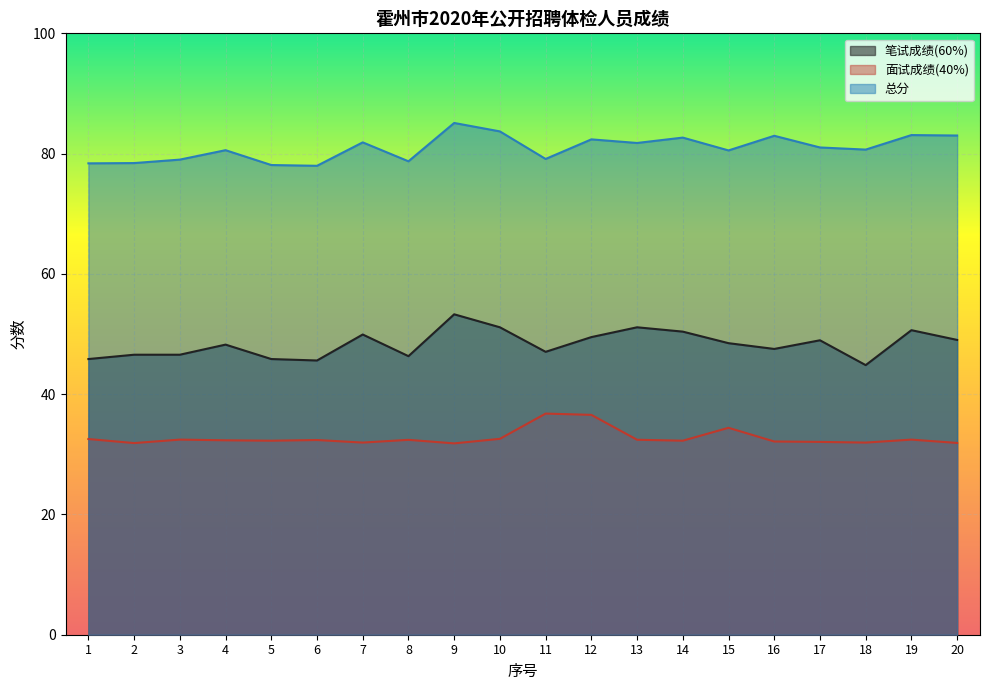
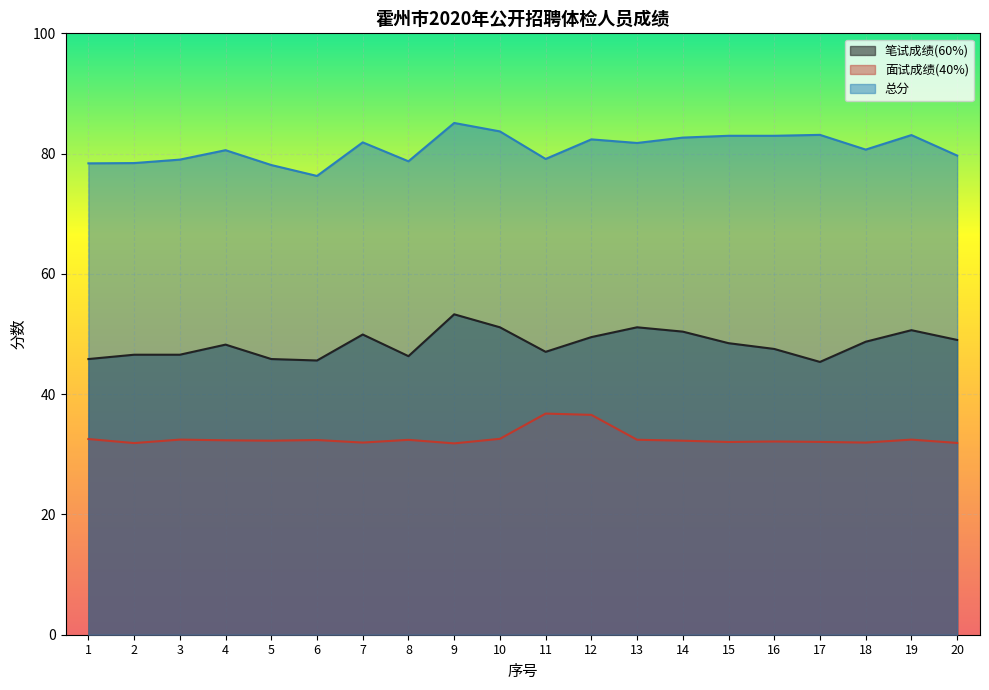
总分, 6: 78 -> 76
面试成绩(40%), 15: 34 -> 32
总分, 15: 81 -> 83
笔试成绩(60%), 17: 49 -> 45
总分, 17: 81 -> 83
笔试成绩(60%), 18: 45 -> 49
总分, 20: 83 -> 80
